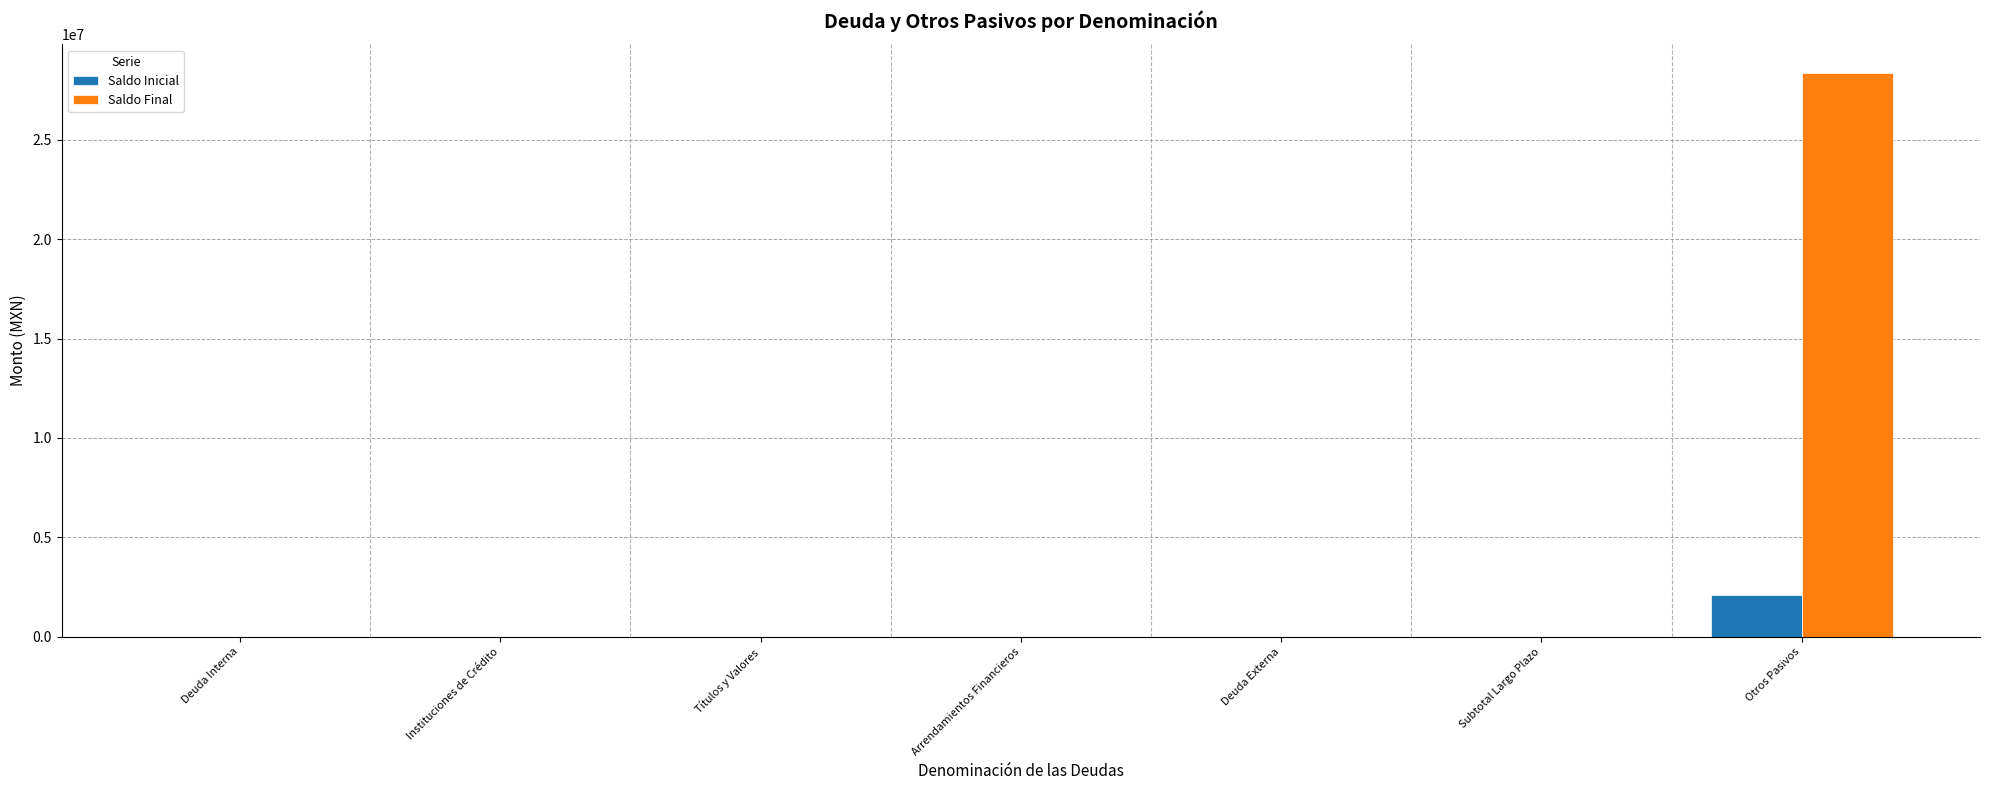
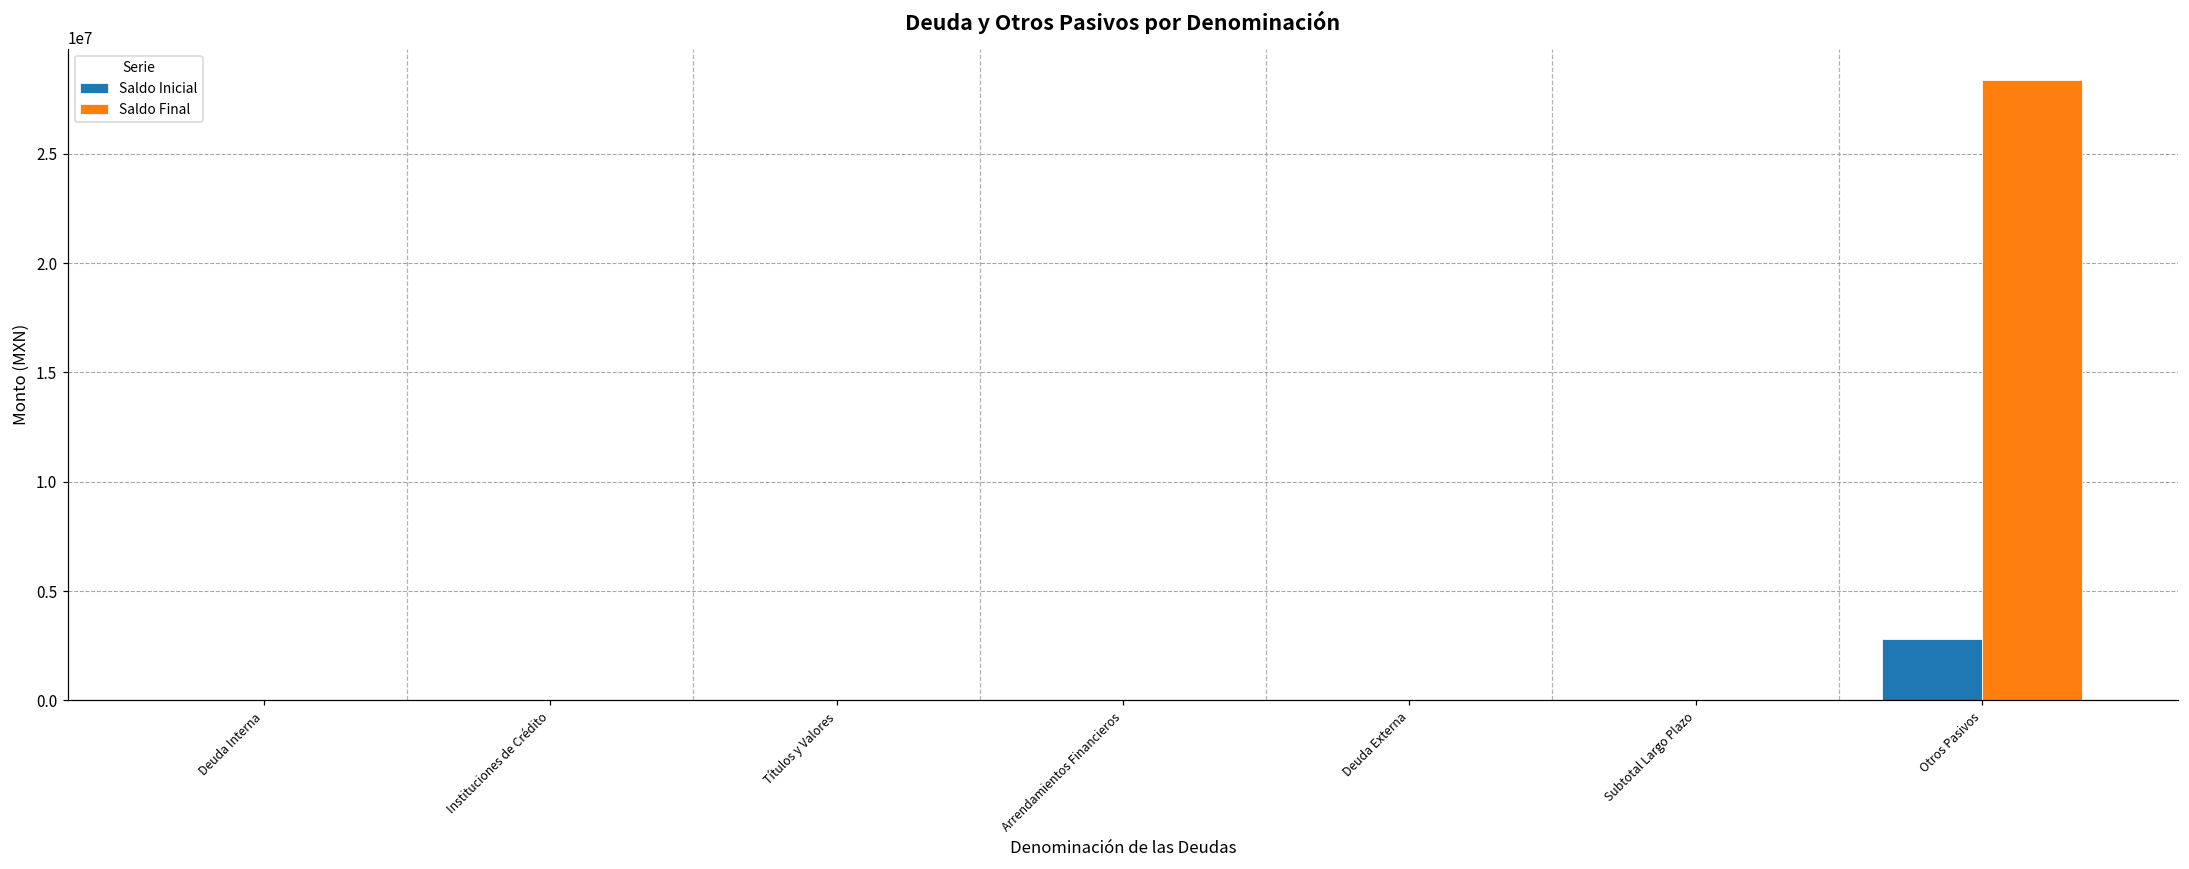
Saldo Inicial, Otros Pasivos: 2100000 -> 2800000
